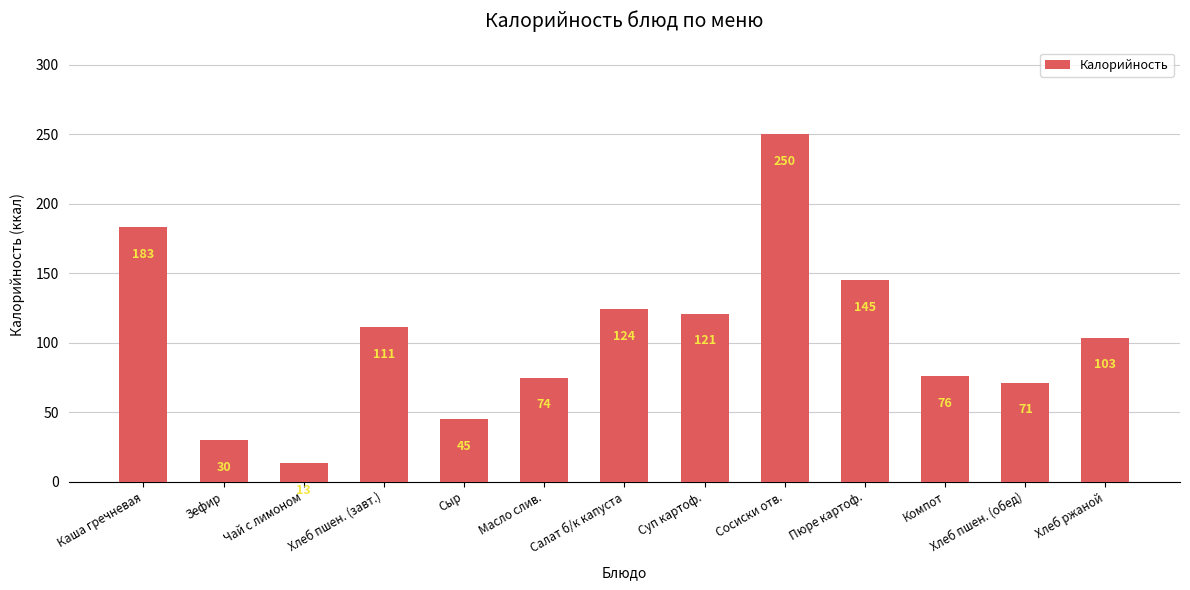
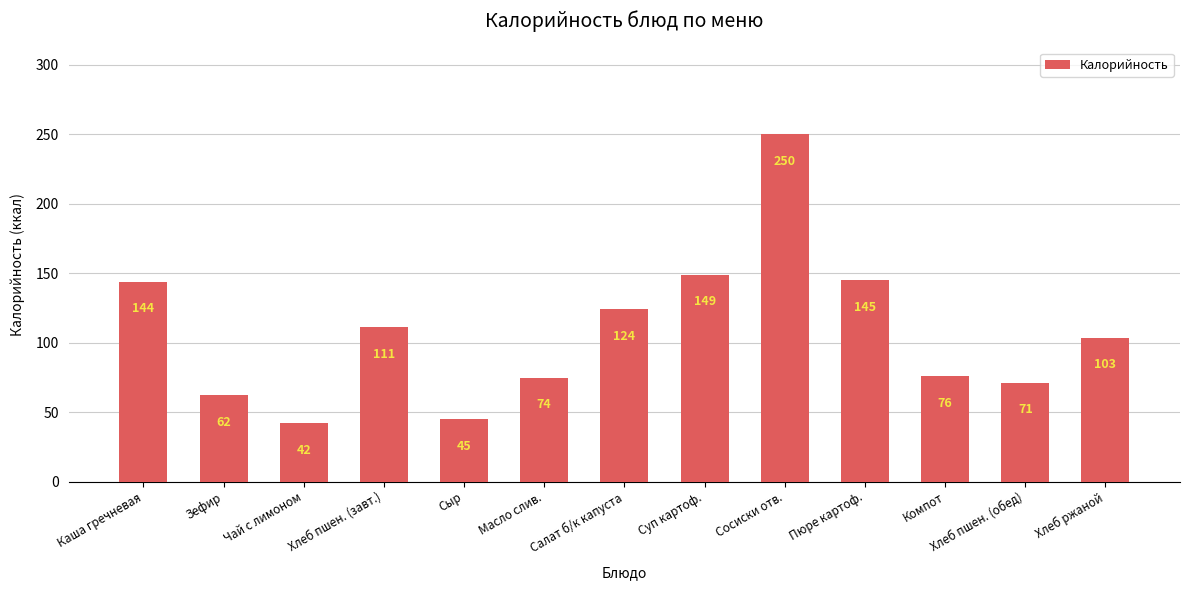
Каша гречневая: 183 -> 144
Зефир: 30 -> 62
Чай с лимоном: 13 -> 42
Суп картоф.: 121 -> 149
